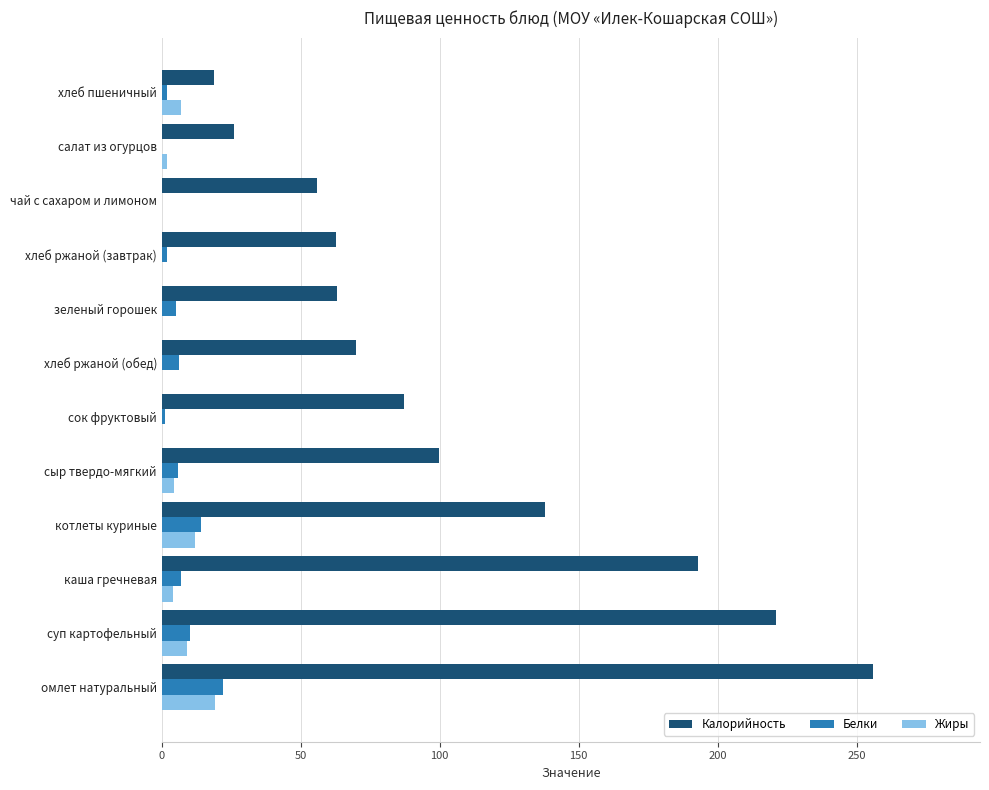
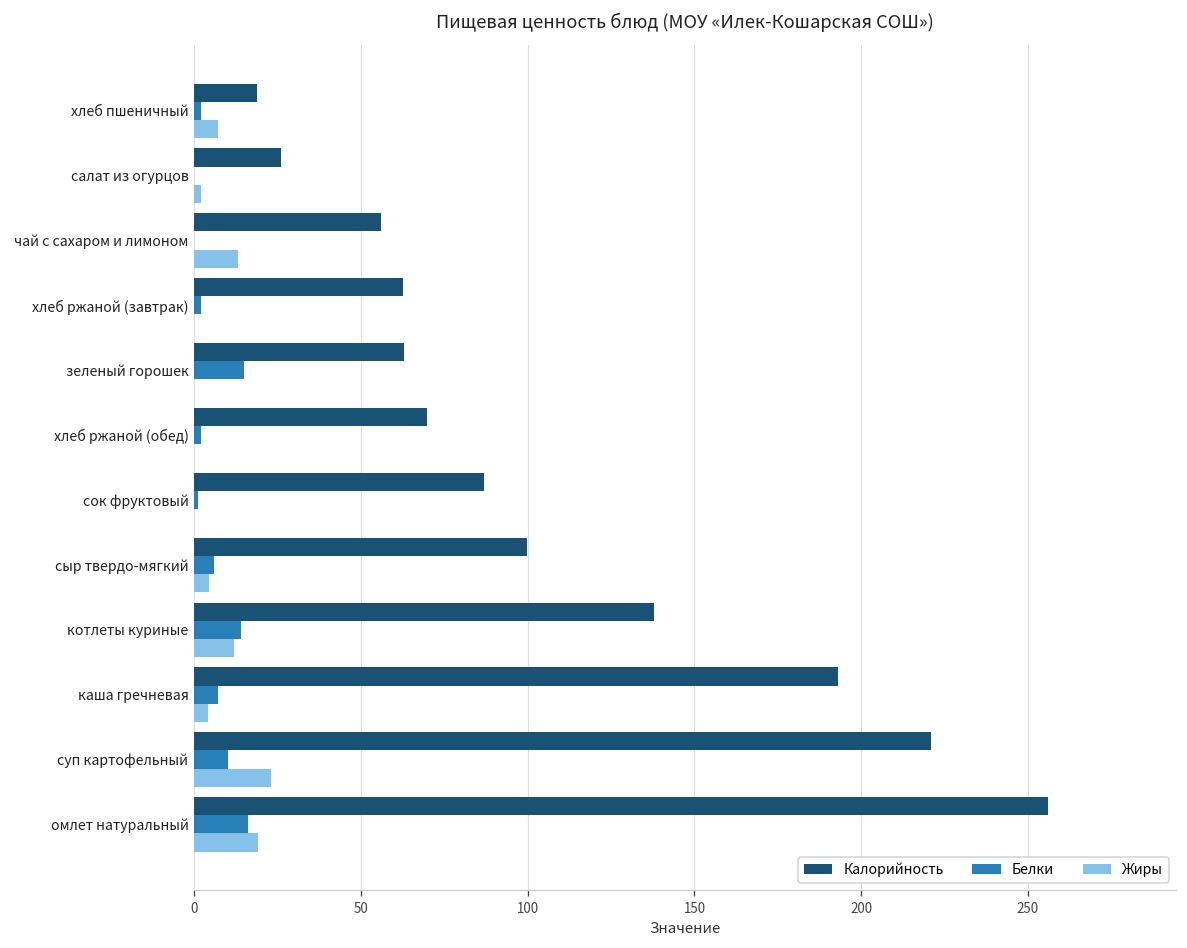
Жиры, чай с сахаром и лимоном: 0 -> 13
Белки, зеленый горошек: 5 -> 15
Белки, хлеб ржаной (обед): 6 -> 2
Жиры, суп картофельный: 9 -> 23
Белки, омлет натуральный: 22 -> 16
